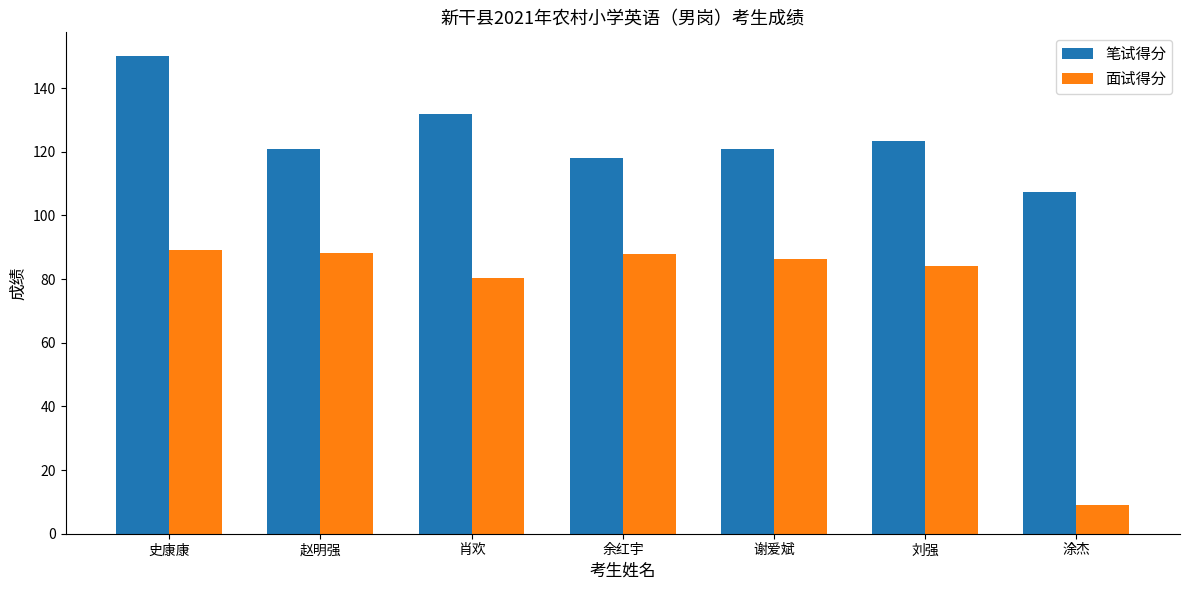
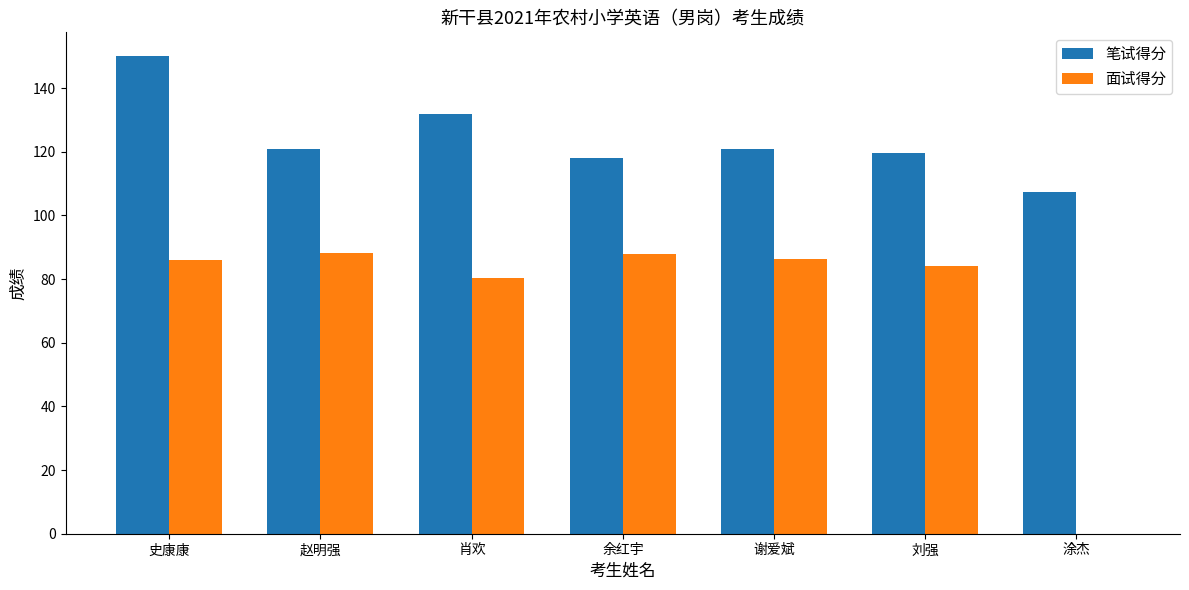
面试得分, 史康康: 89 -> 86
笔试得分, 刘强: 124 -> 120
面试得分, 涂杰: 9 -> 0
